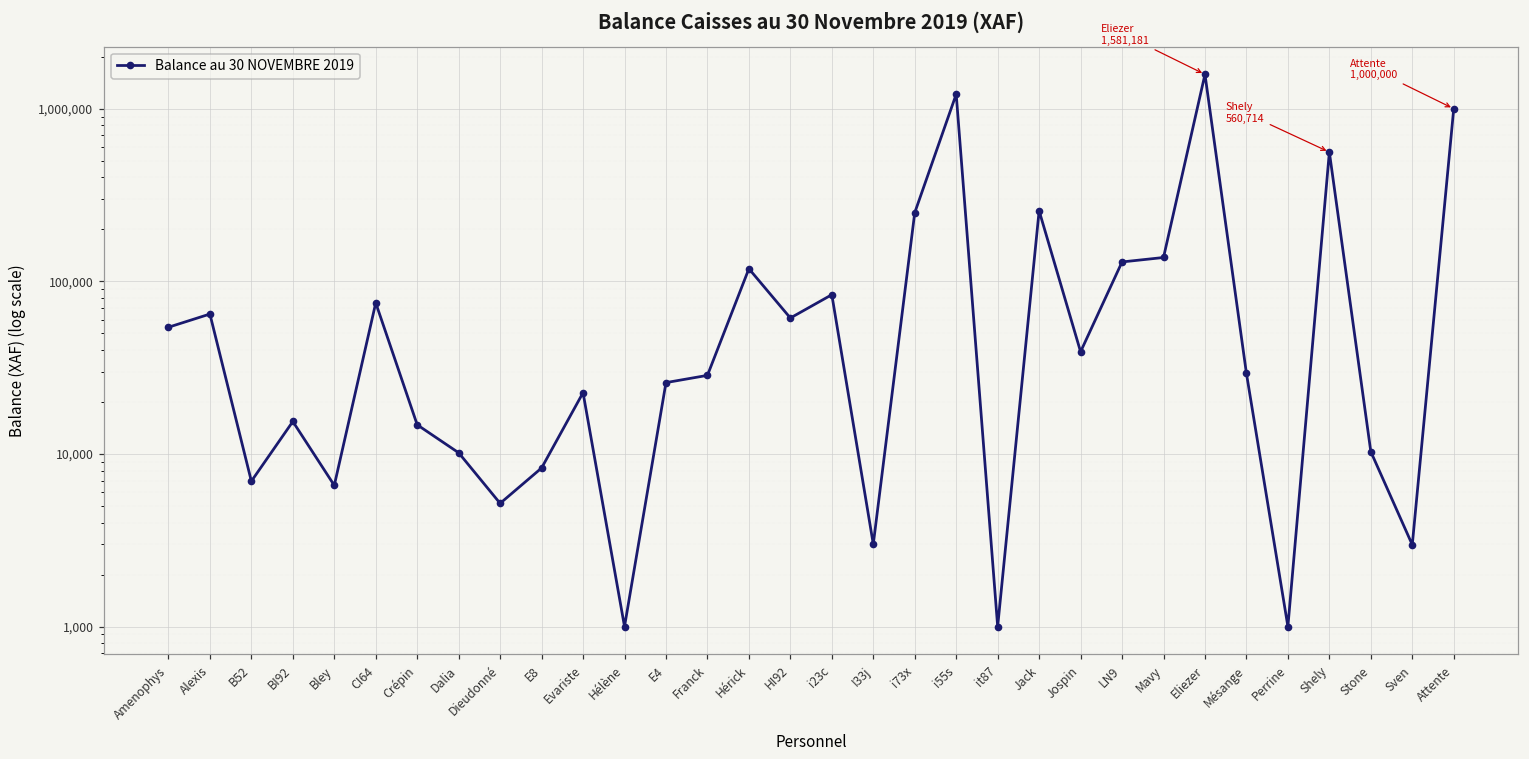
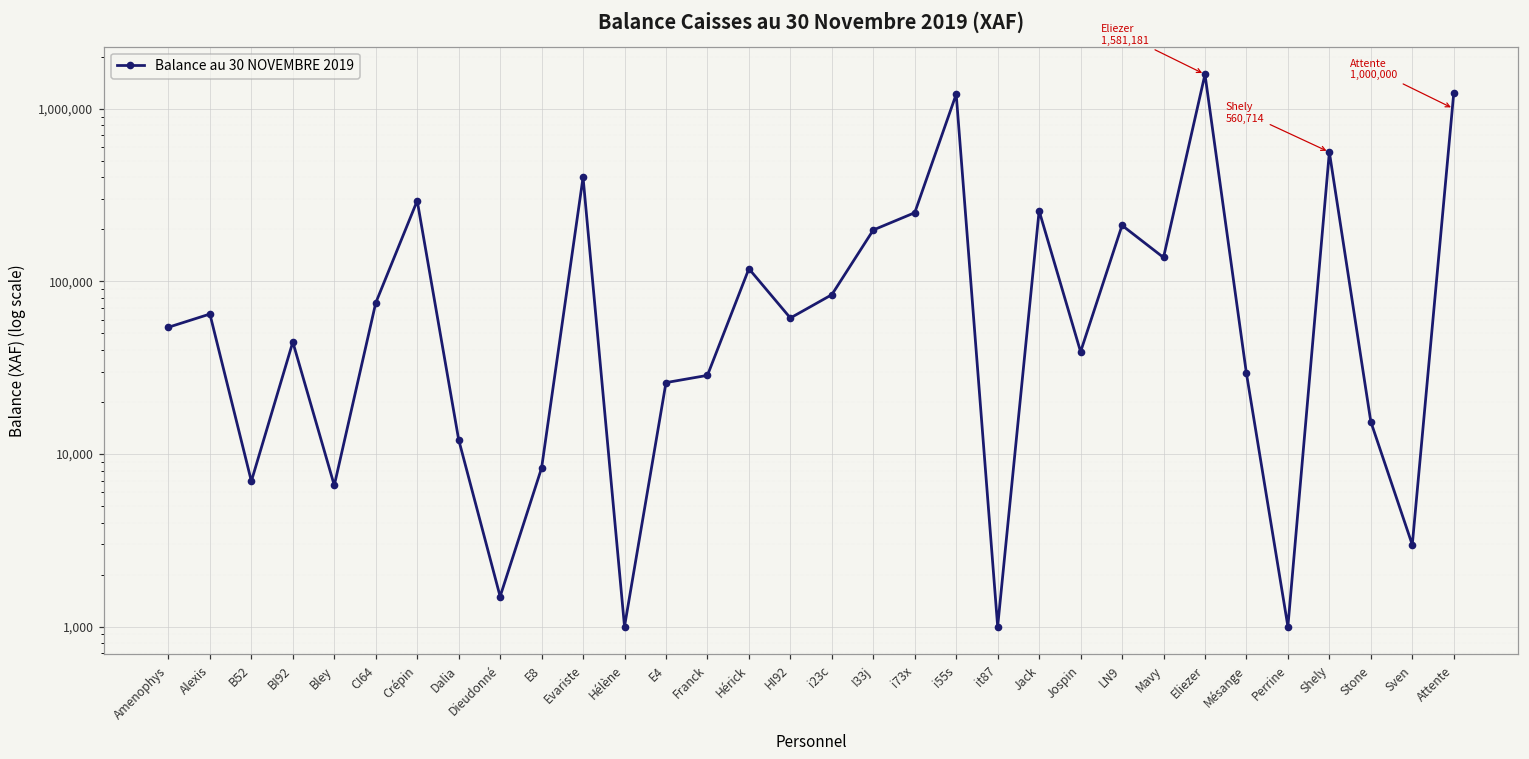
BI92: 15,000 -> 45,000
Crépin: 15,000 -> 290,000
Dalia: 10,000 -> 12,000
Dieudonné: 5,200 -> 1,500
Evariste: 23,000 -> 400,000
I33j: 3,000 -> 200,000
LN9: 130,000 -> 210,000
Stone: 10,000 -> 15,000
Attente: 1,000,000 -> 1,200,000
